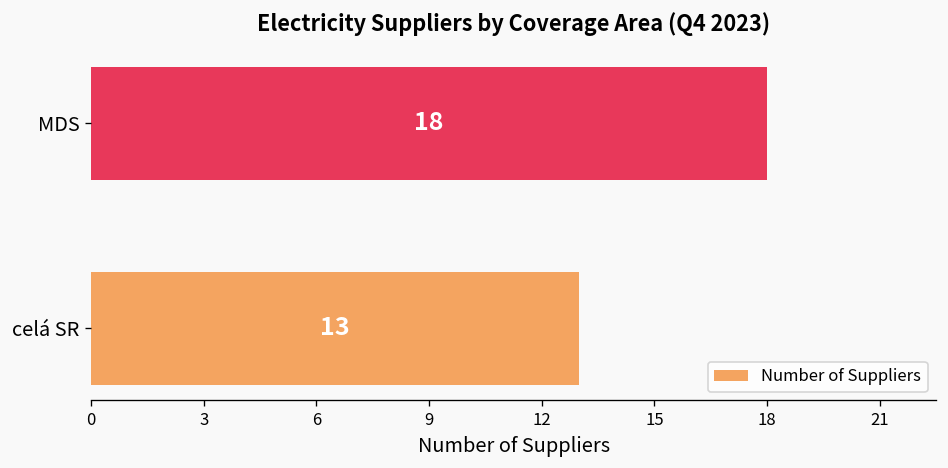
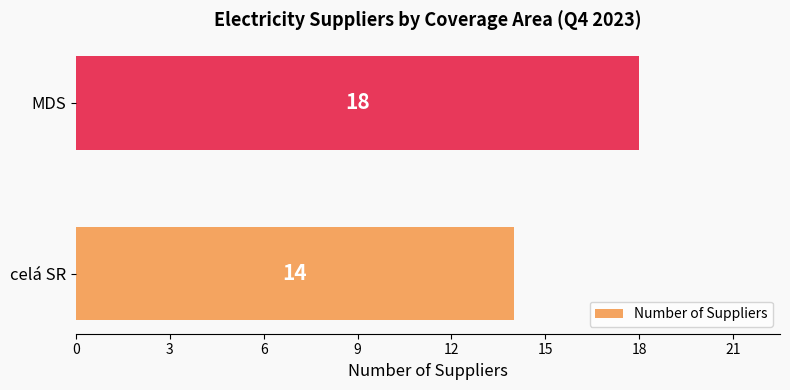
celá SR: 13 -> 14
